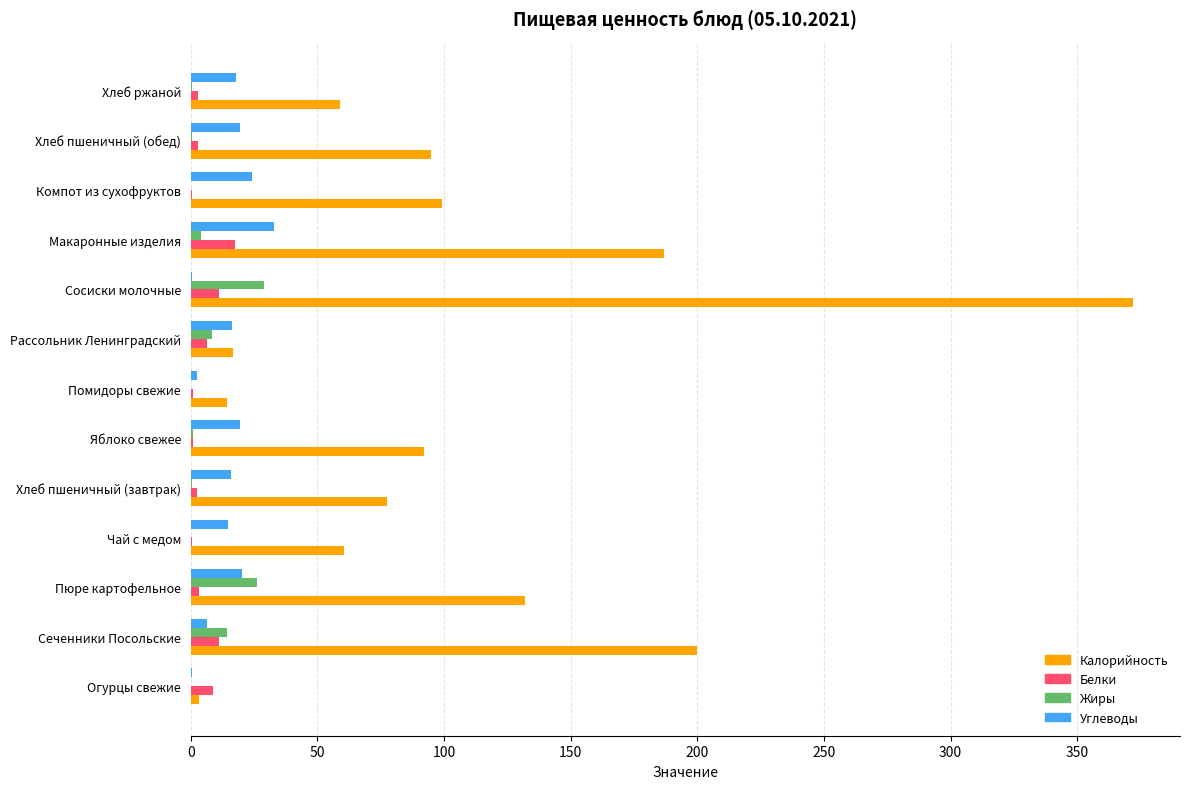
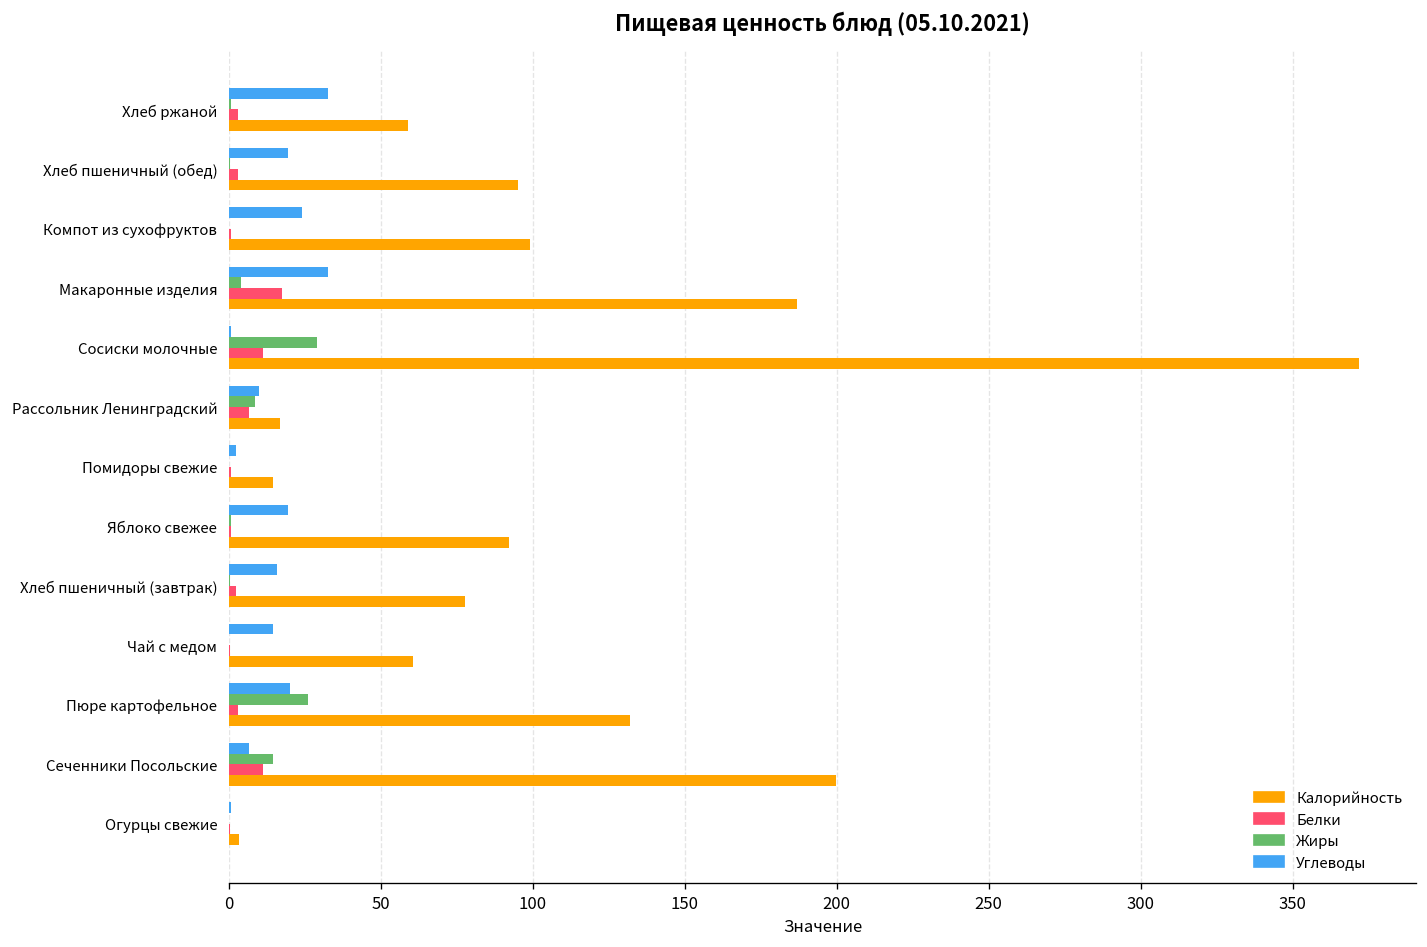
Углеводы, Хлеб ржаной: 18 -> 33
Углеводы, Рассольник Ленинградский: 16 -> 10
Белки, Огурцы свежие: 9 -> 0
